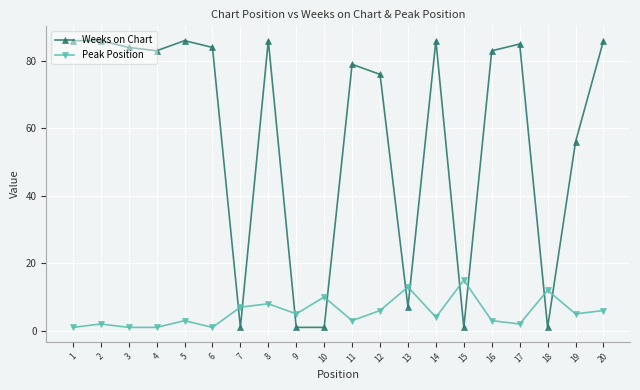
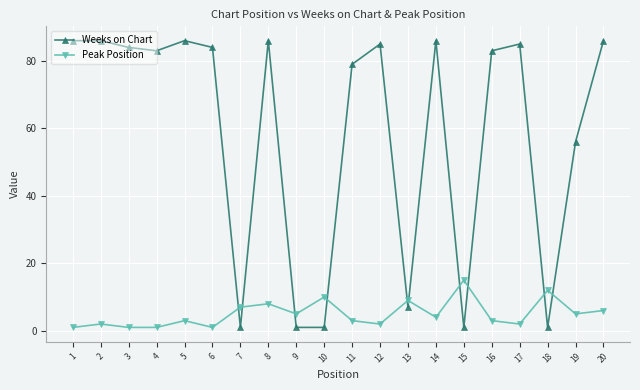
Weeks on Chart, 12: 76 -> 85
Peak Position, 12: 6 -> 2
Peak Position, 13: 13 -> 9
